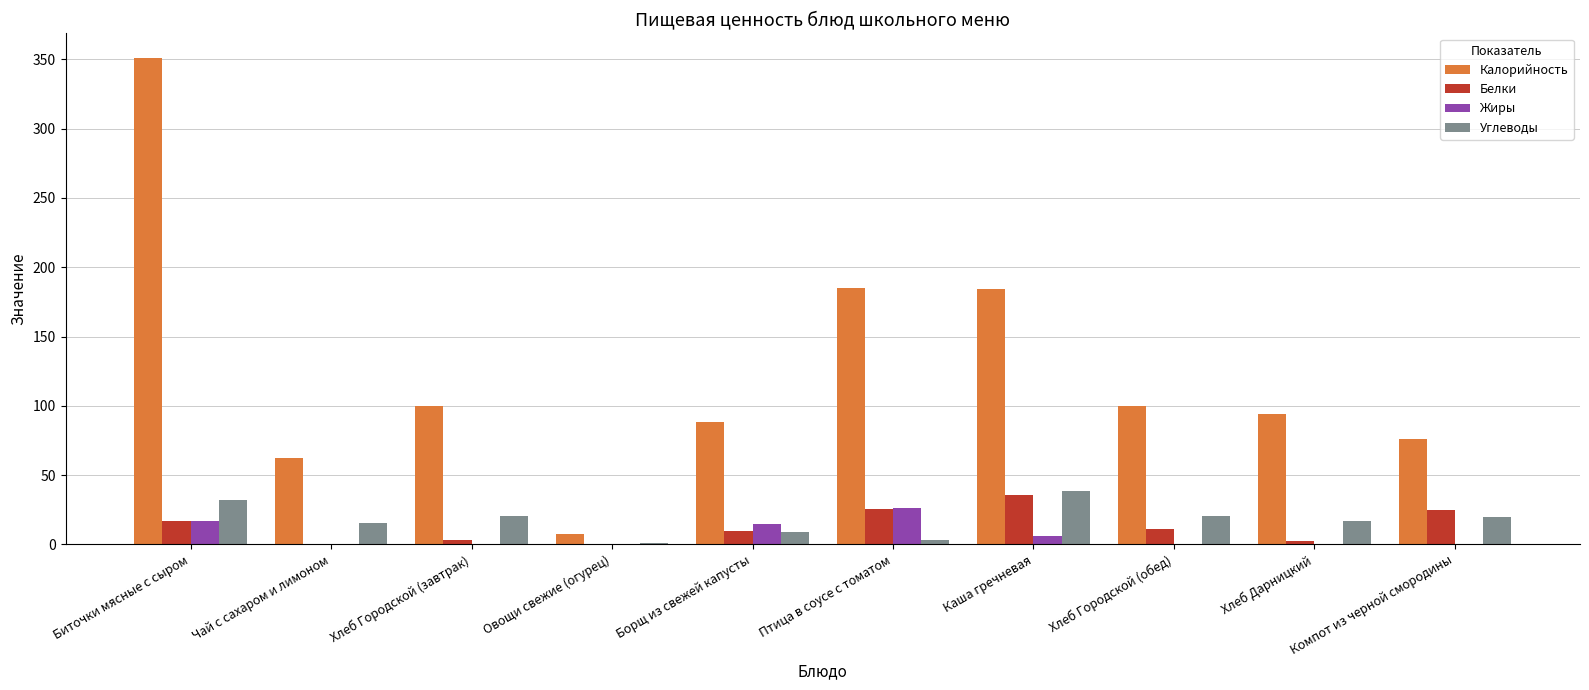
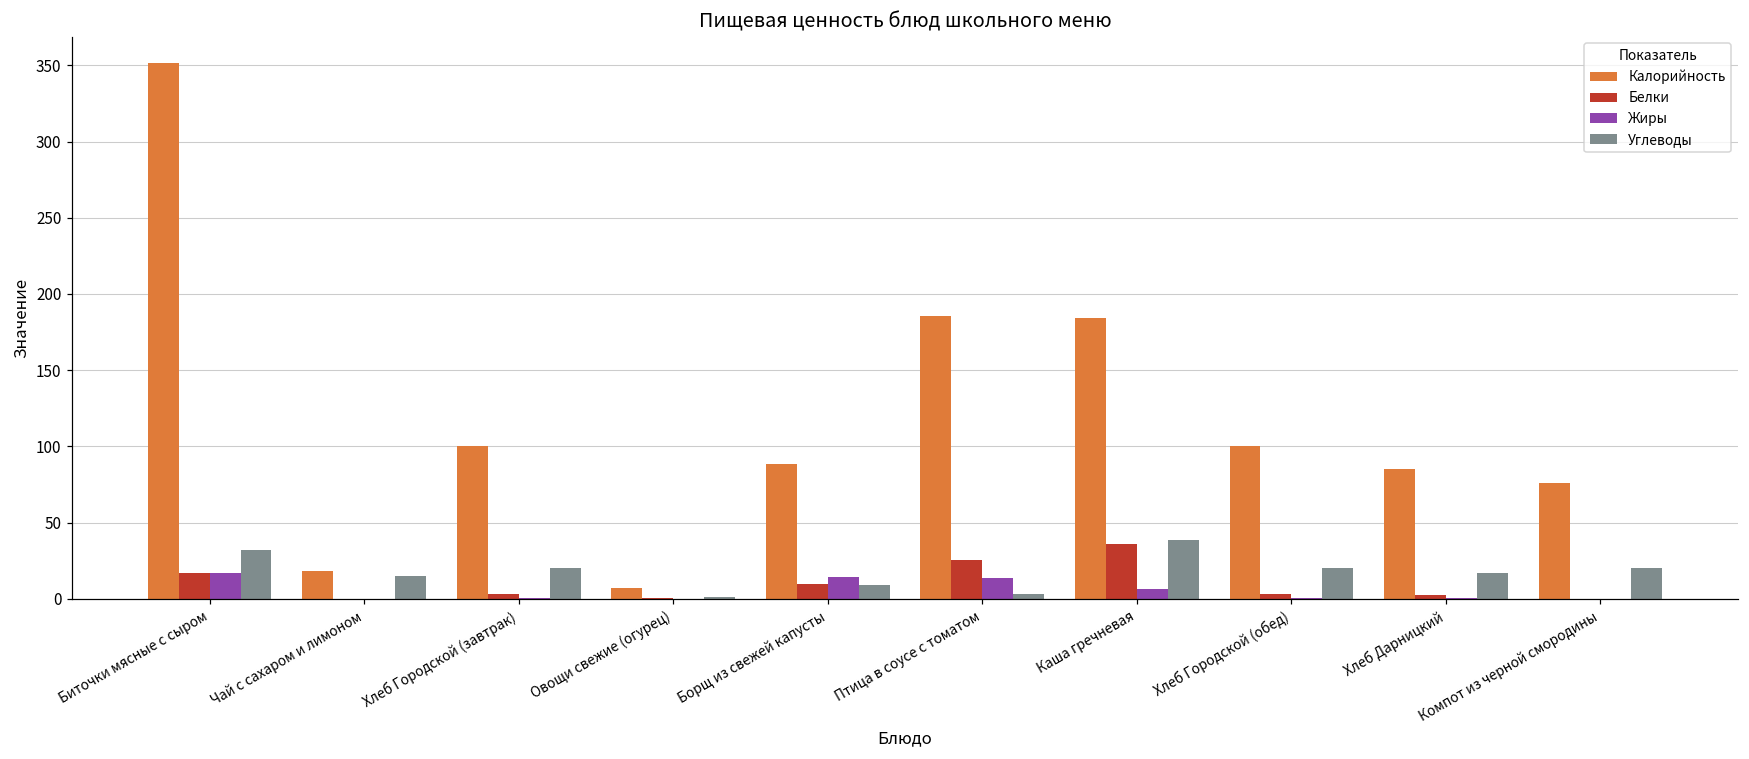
Калорийность, Чай с сахаром и лимоном: 62 -> 18
Жиры, Птица в соусе с томатом: 26 -> 14
Белки, Хлеб Городской (обед): 11 -> 3
Калорийность, Хлеб Дарницкий: 94 -> 85
Белки, Компот из черной смородины: 25 -> 0
